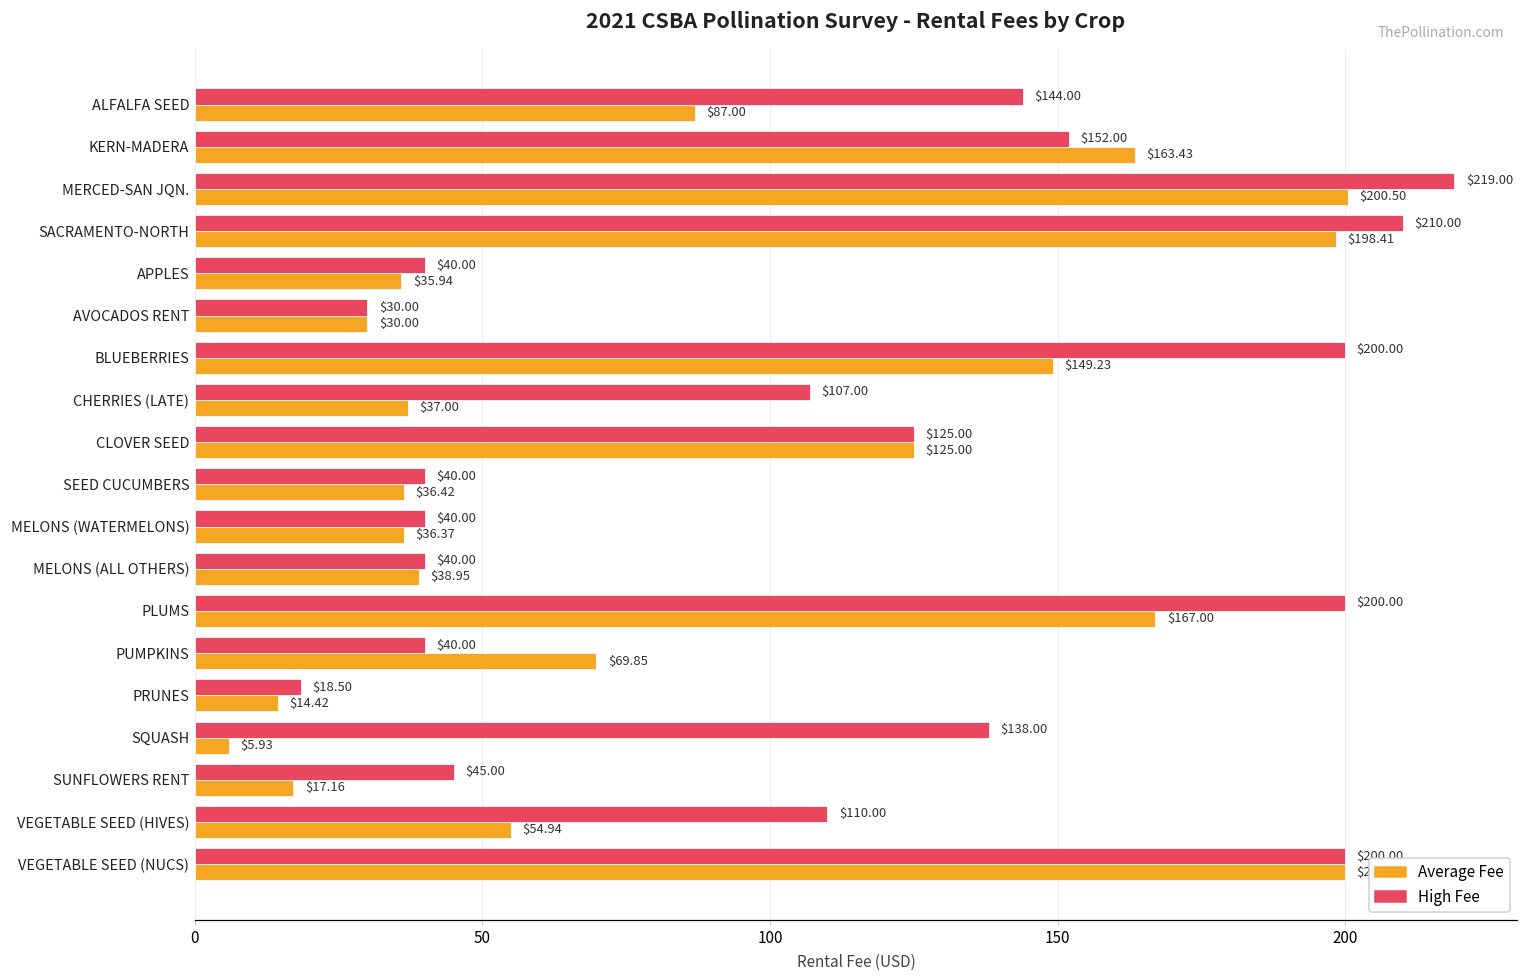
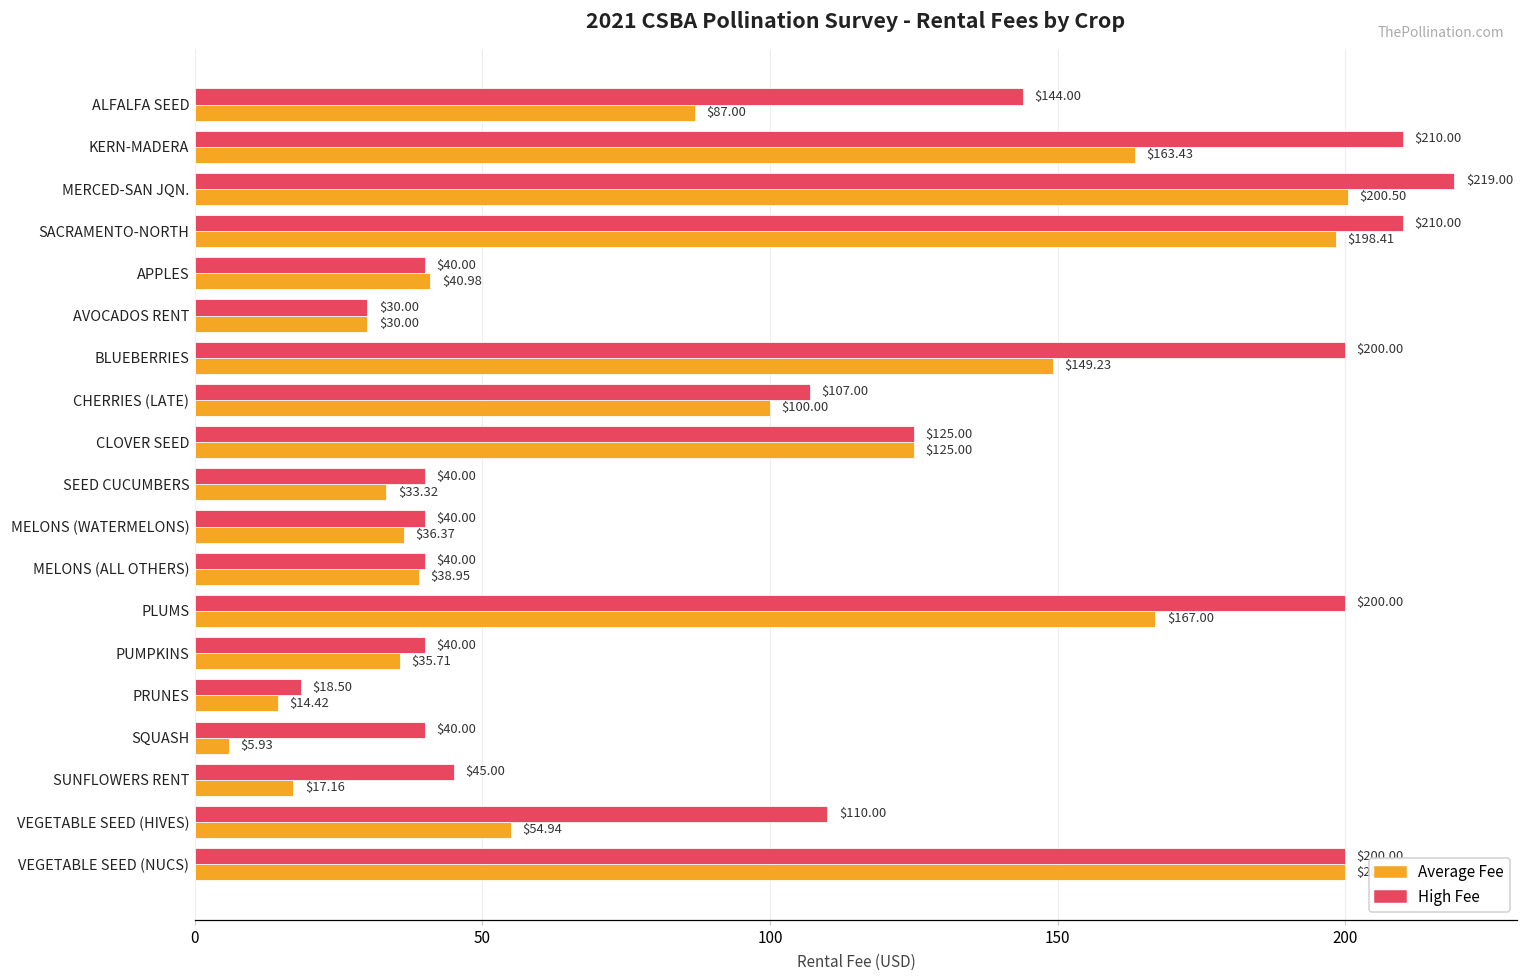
High Fee, KERN-MADERA: $152.00 -> $210.00
Average Fee, APPLES: $35.94 -> $40.98
Average Fee, CHERRIES (LATE): $37.00 -> $100.00
Average Fee, SEED CUCUMBERS: $36.42 -> $33.32
Average Fee, PUMPKINS: $69.85 -> $35.71
High Fee, SQUASH: $138.00 -> $40.00
